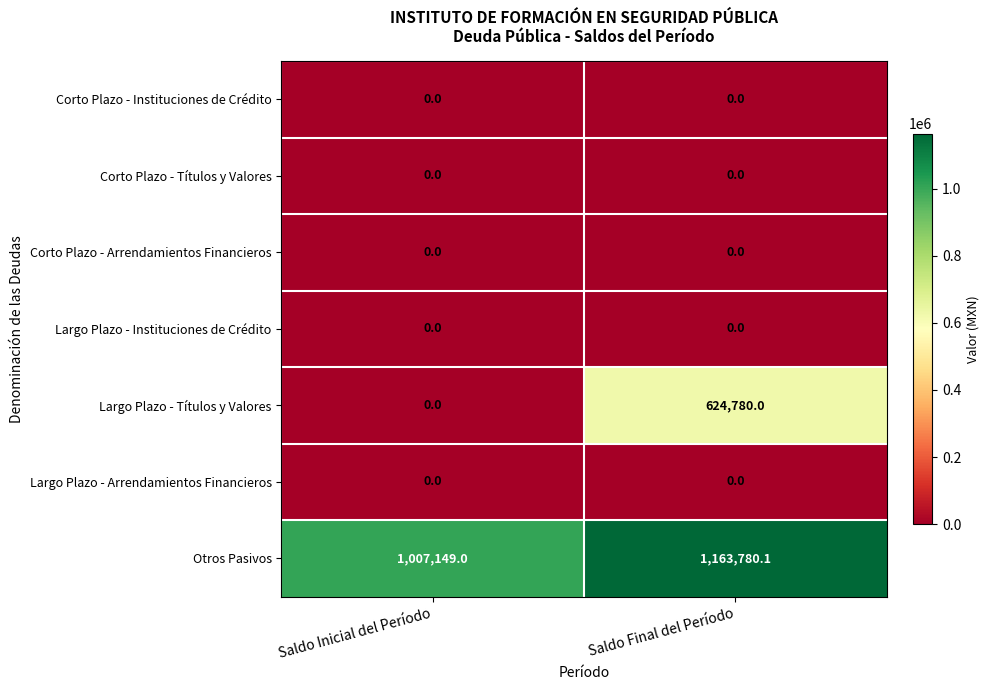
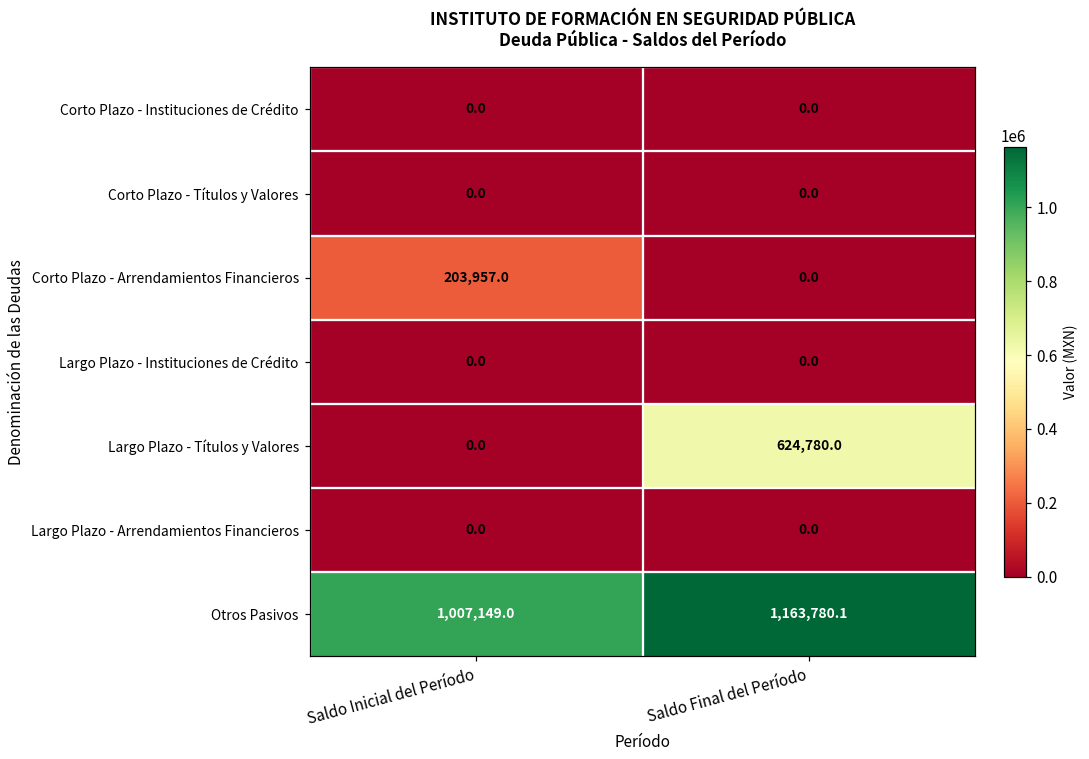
Corto Plazo - Arrendamientos Financieros, Saldo Inicial del Período: 0.0 -> 203,957.0
